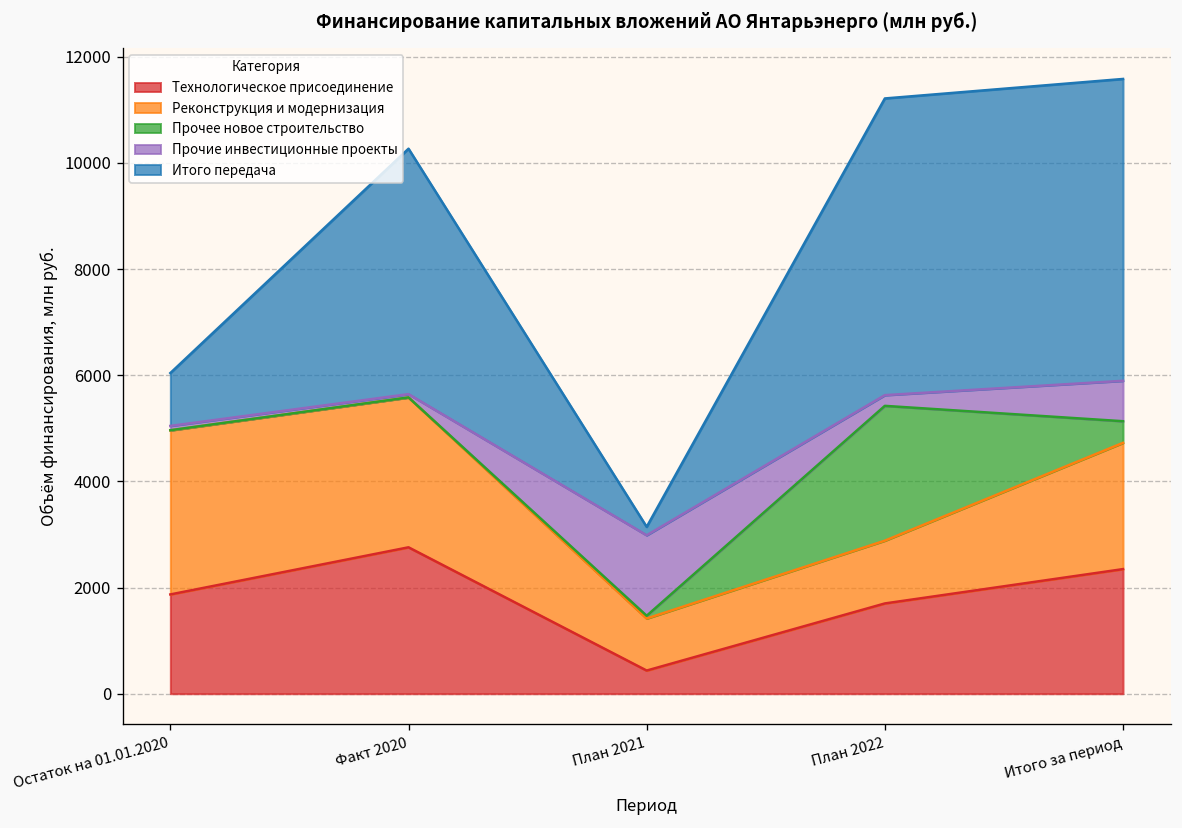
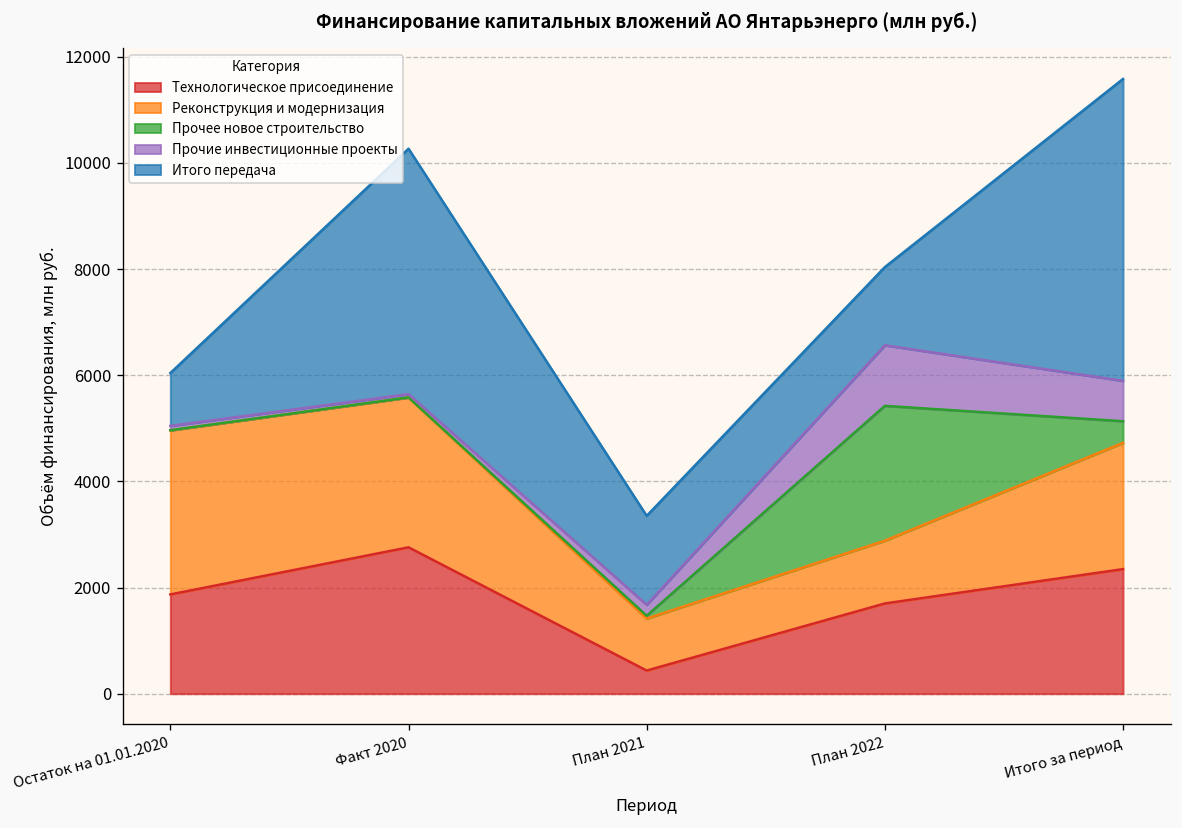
Прочие инвестиционные проекты, План 2021: 1500 -> 200
Итого передача, План 2021: 200 -> 1700
Прочие инвестиционные проекты, План 2022: 200 -> 1100
Итого передача, План 2022: 5600 -> 1500
